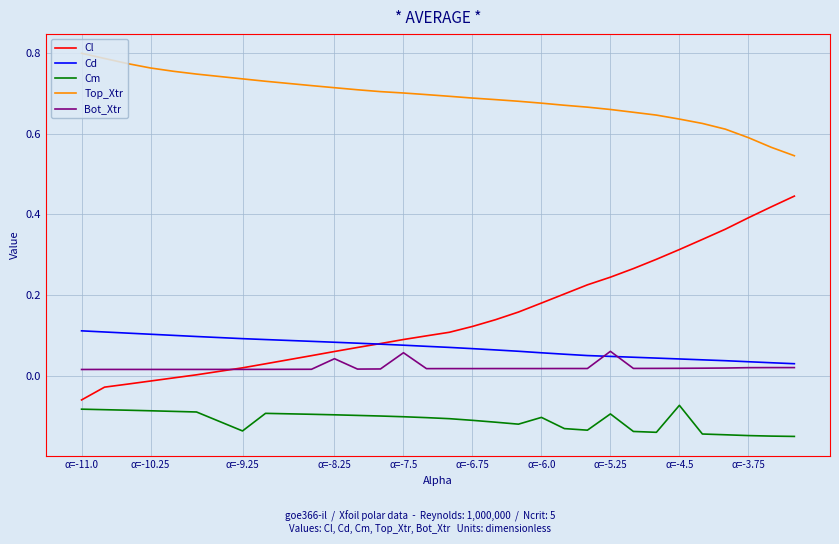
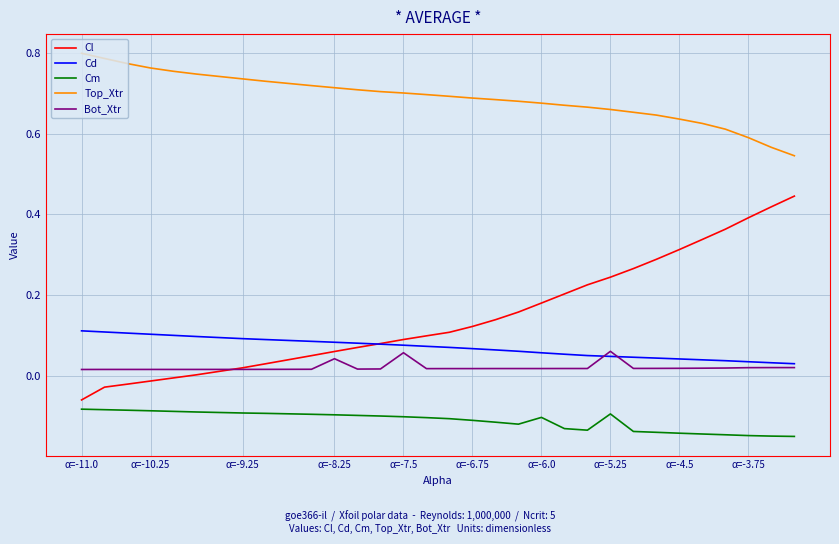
Cm, α=-9.25: -0.14 -> -0.09
Cm, α=-4.5: -0.07 -> -0.14
